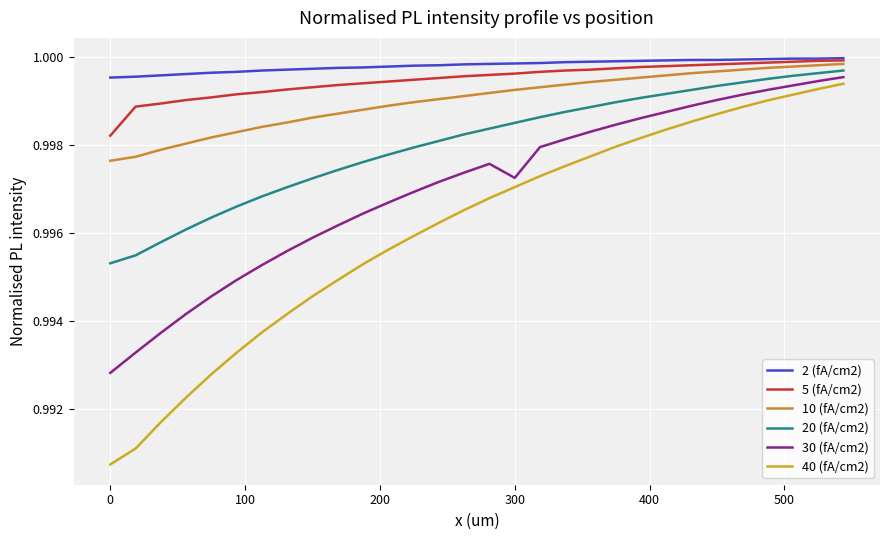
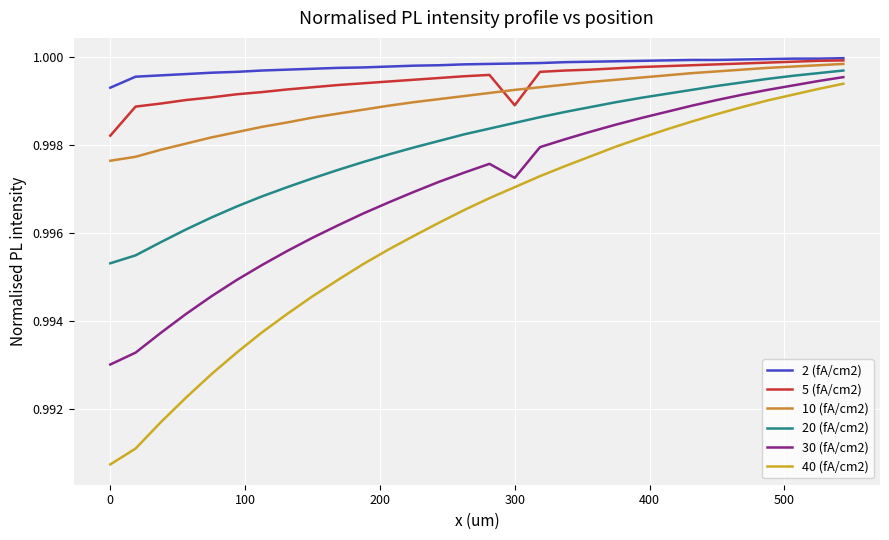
2 (fA/cm2), 0: 0.9995 -> 0.9993
30 (fA/cm2), 0: 0.9928 -> 0.9930
5 (fA/cm2), 300: 0.9996 -> 0.9989
